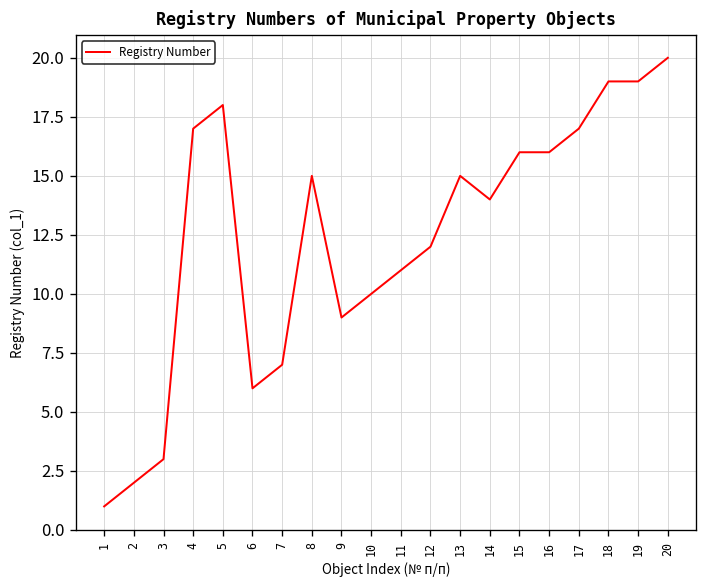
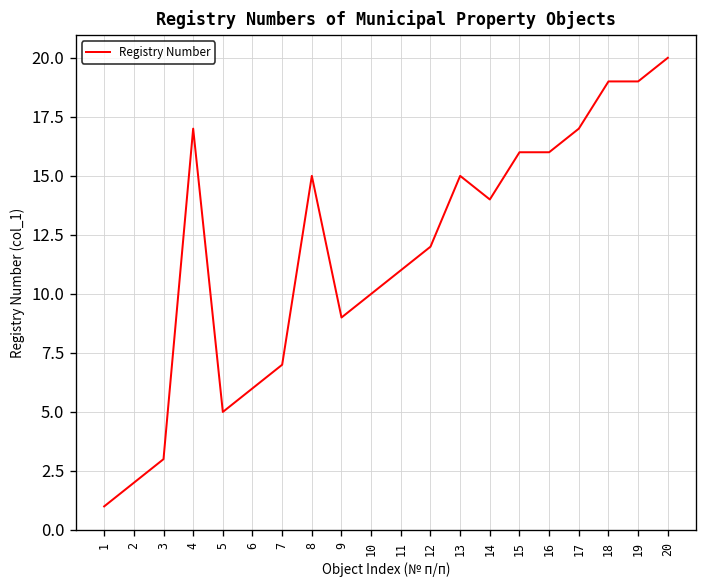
5: 18 -> 5
